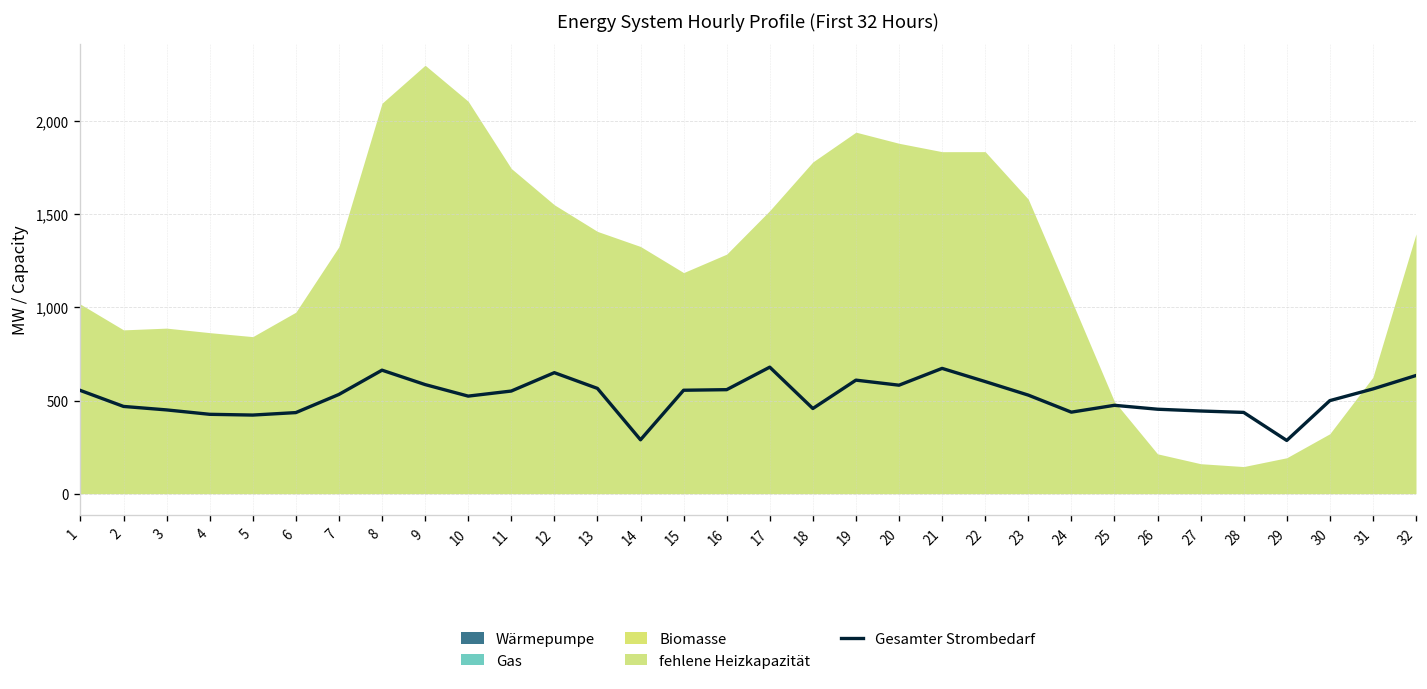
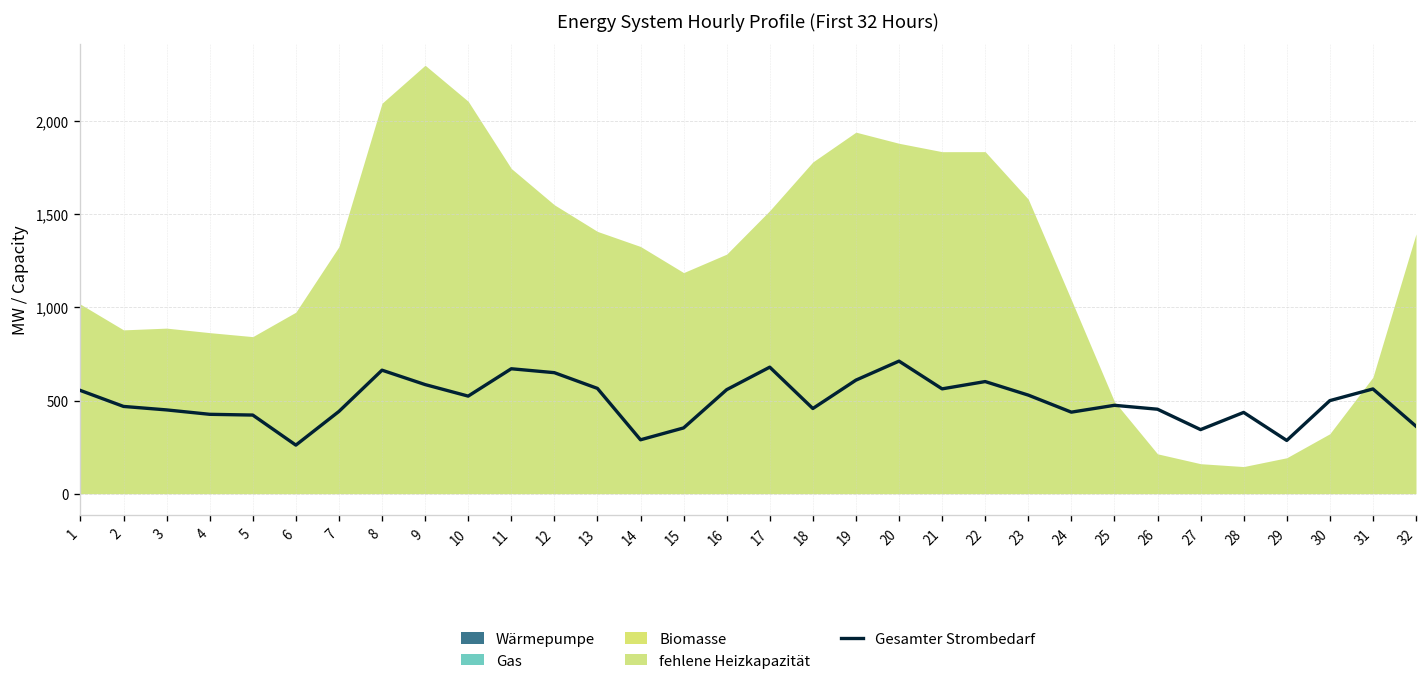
Gesamter Strombedarf, 6: 440 -> 260
Gesamter Strombedarf, 7: 530 -> 440
Gesamter Strombedarf, 11: 550 -> 670
Gesamter Strombedarf, 15: 560 -> 350
Gesamter Strombedarf, 20: 580 -> 710
Gesamter Strombedarf, 21: 670 -> 560
Gesamter Strombedarf, 27: 440 -> 340
Gesamter Strombedarf, 32: 630 -> 360
